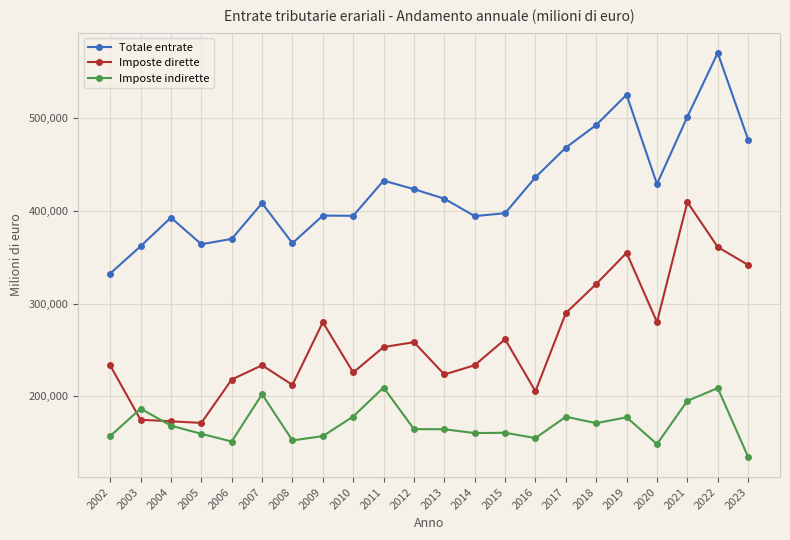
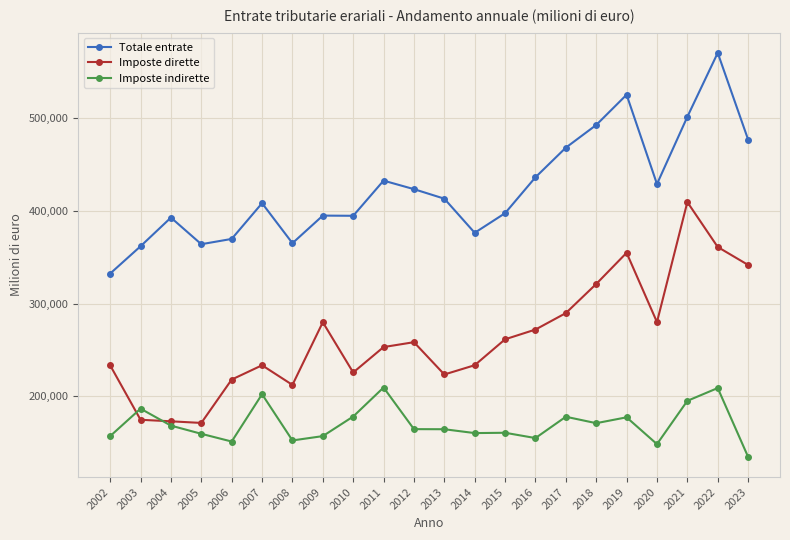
Totale entrate, 2014: 390,000 -> 380,000
Imposte dirette, 2016: 210,000 -> 270,000
